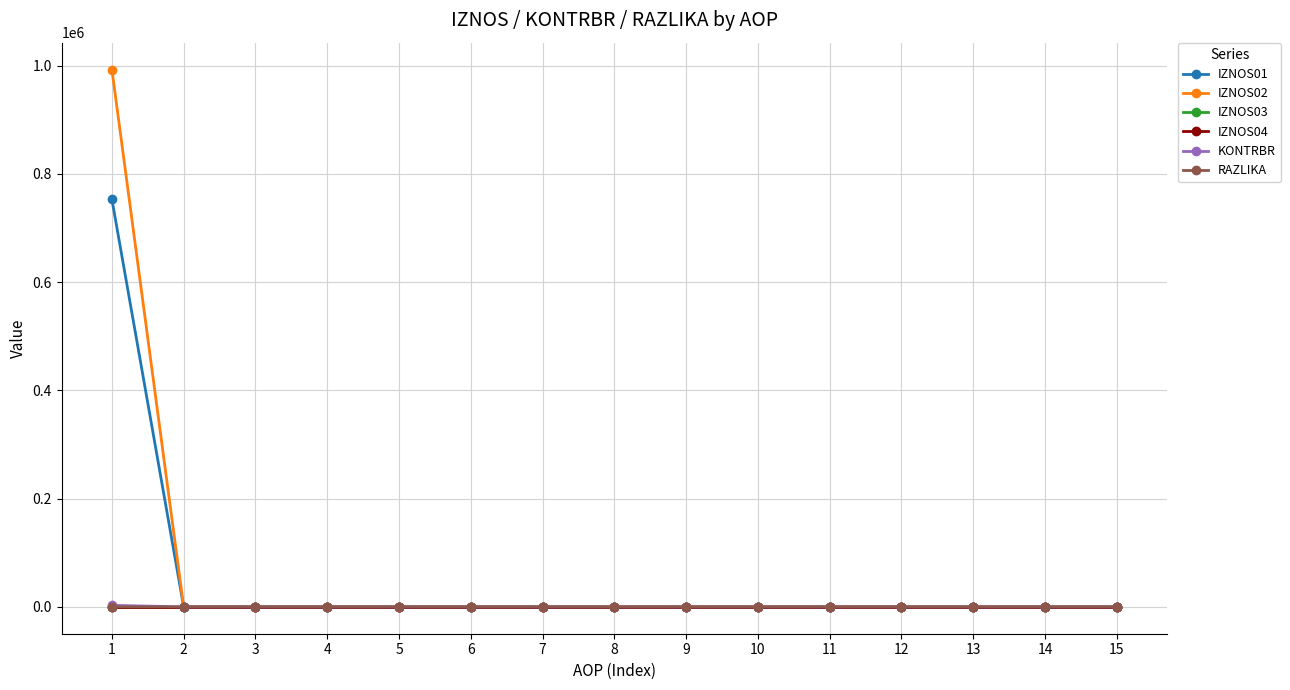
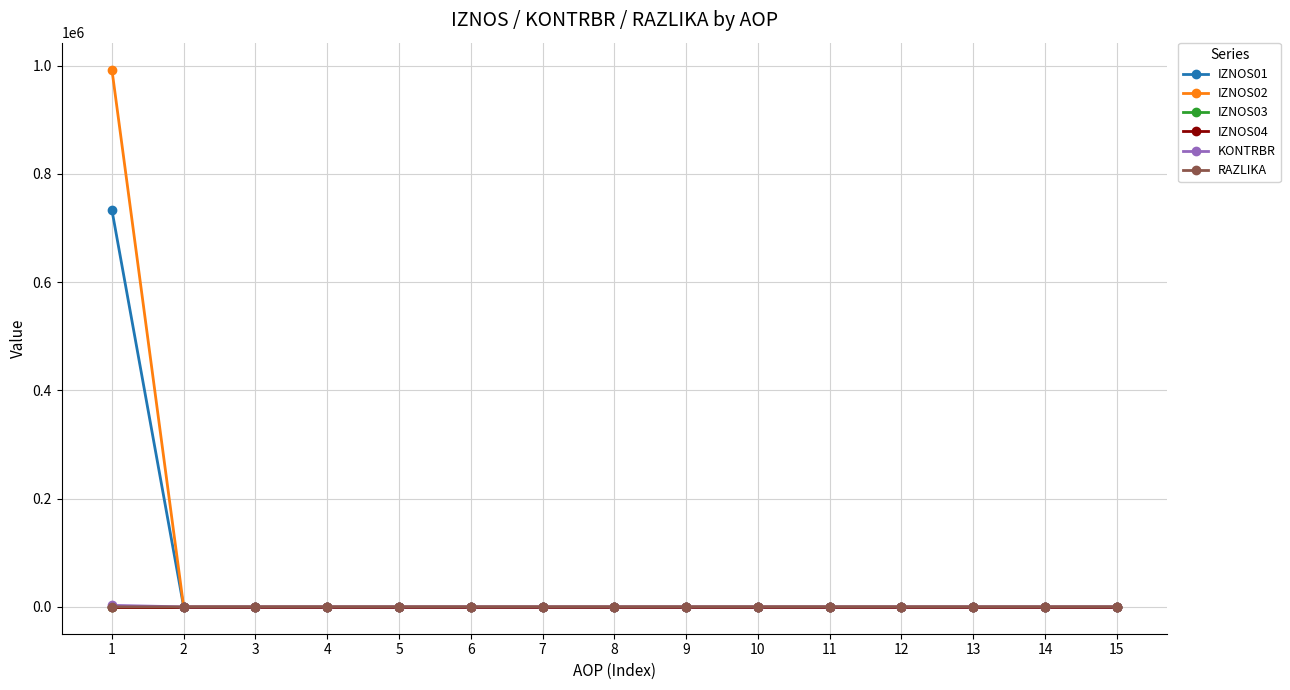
IZNOS01, 1: 750000 -> 730000
